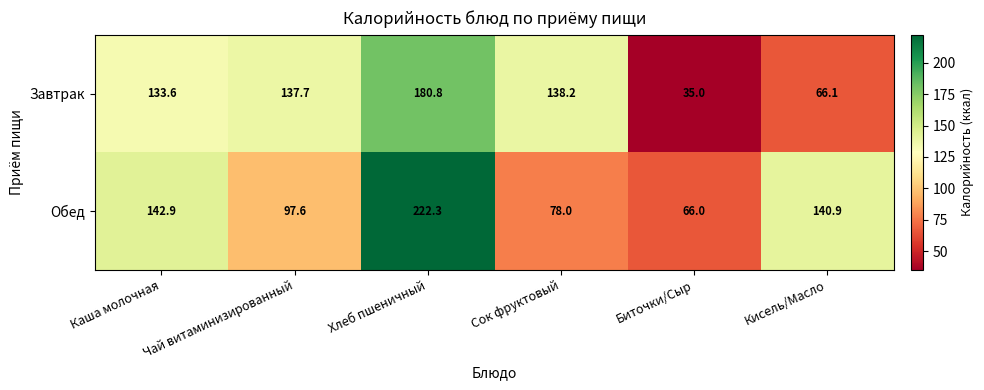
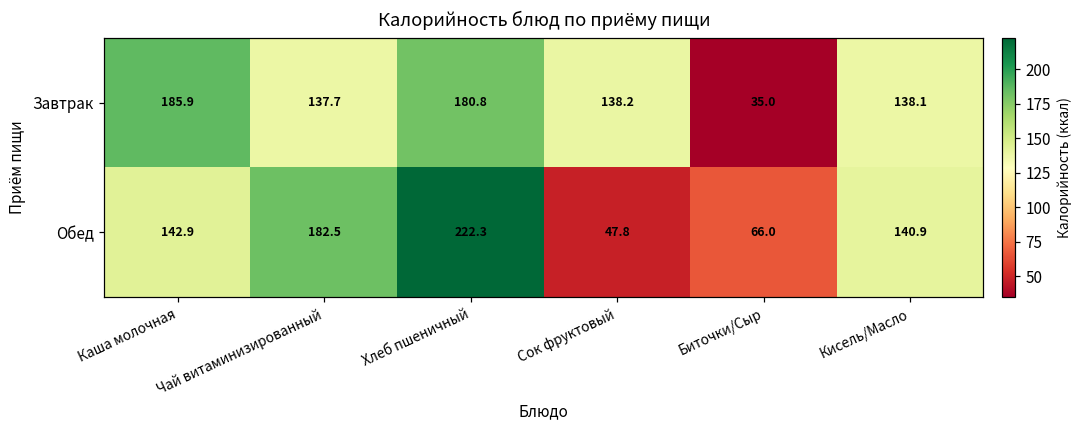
Завтрак, Каша молочная: 133.6 -> 185.9
Завтрак, Кисель/Масло: 66.1 -> 138.1
Обед, Чай витаминизированный: 97.6 -> 182.5
Обед, Сок фруктовый: 78.0 -> 47.8
